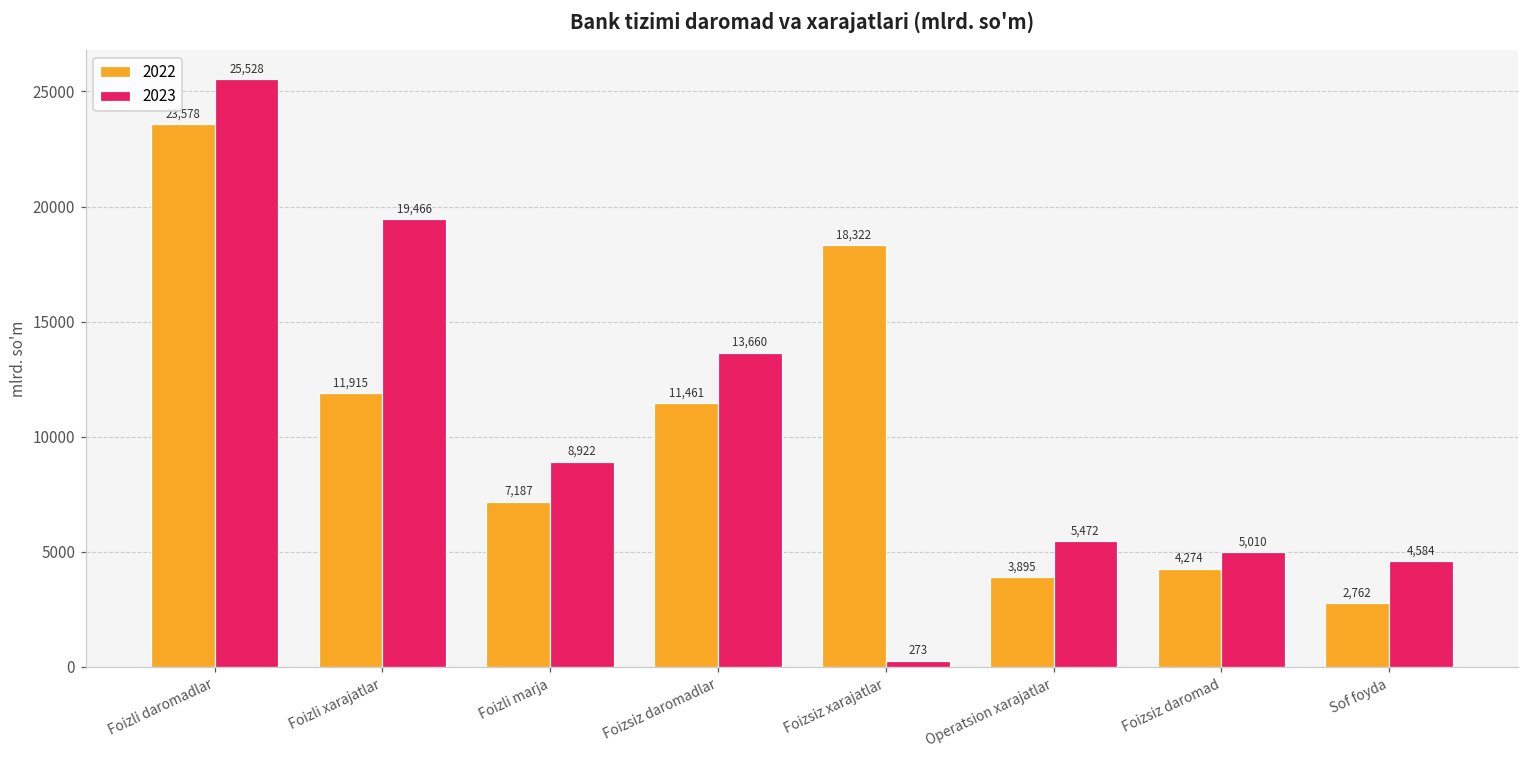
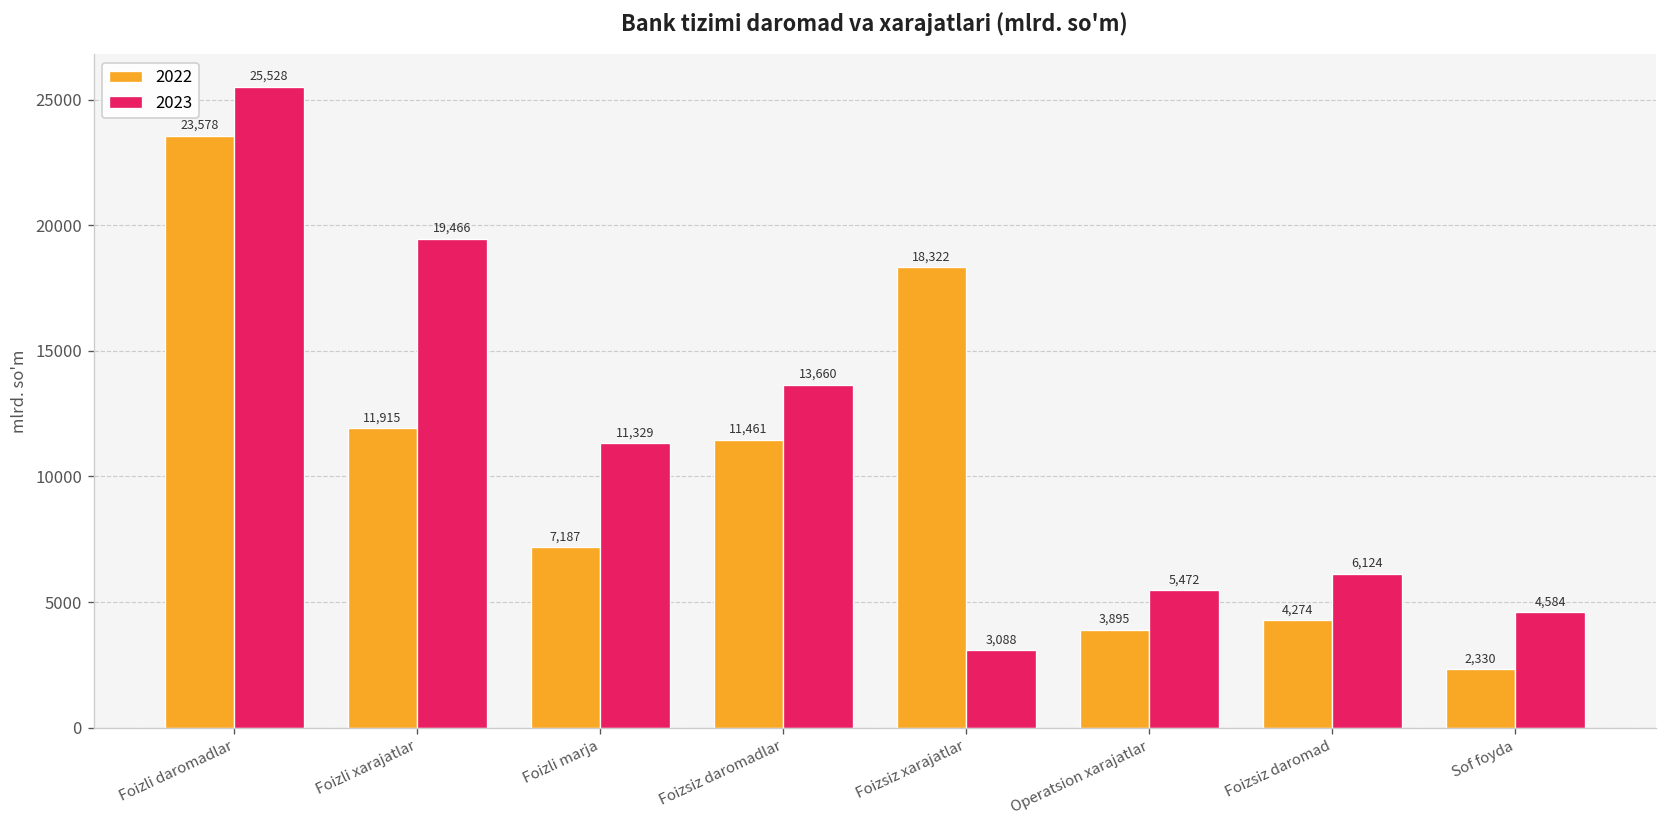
2023, Foizli marja: 8,922 -> 11,329
2023, Foizsiz xarajatlar: 273 -> 3,088
2023, Foizsiz daromad: 5,010 -> 6,124
2022, Sof foyda: 2,762 -> 2,330
